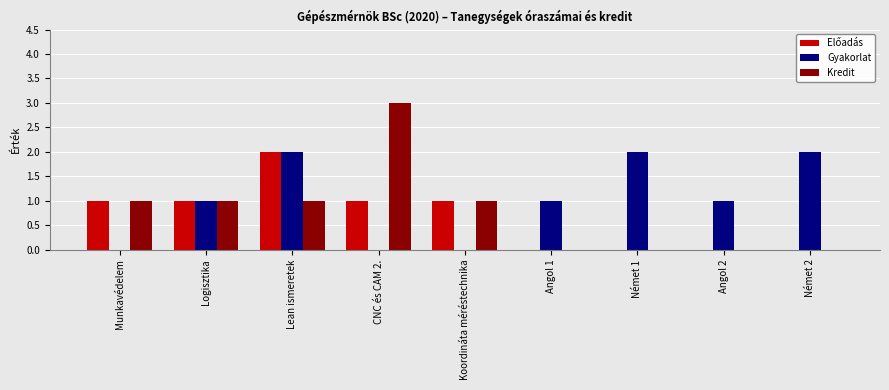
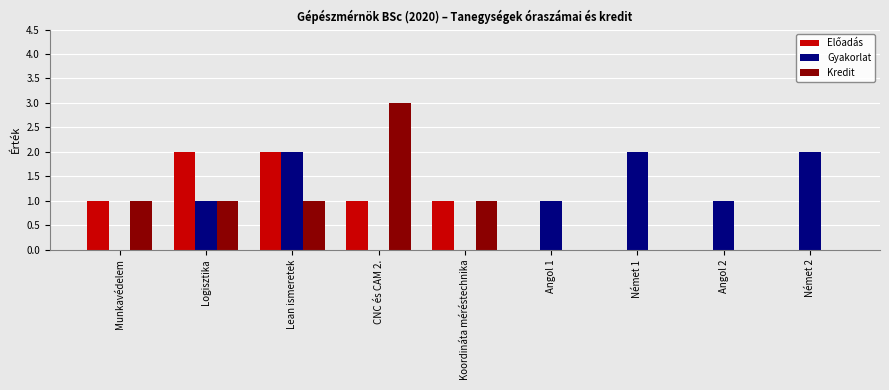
Előadás, Logisztika: 1 -> 2
